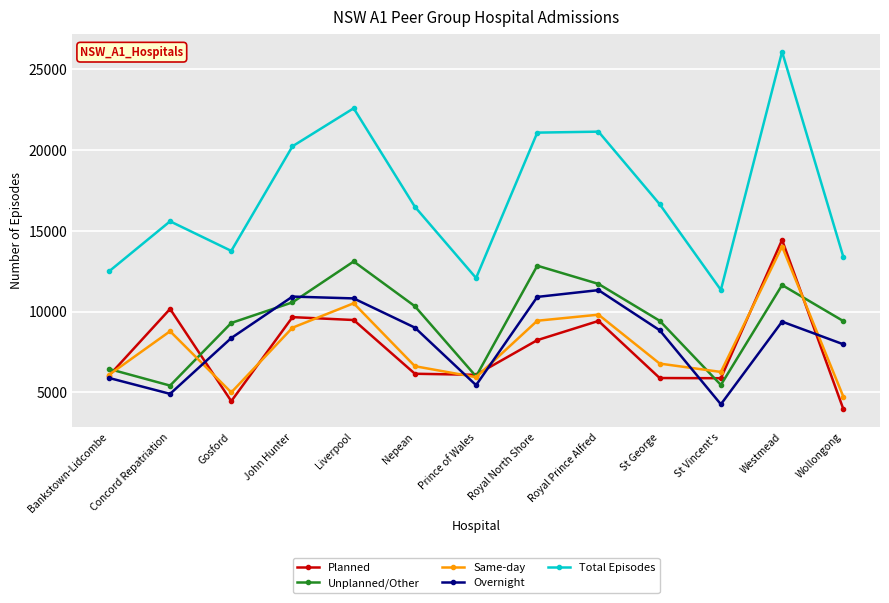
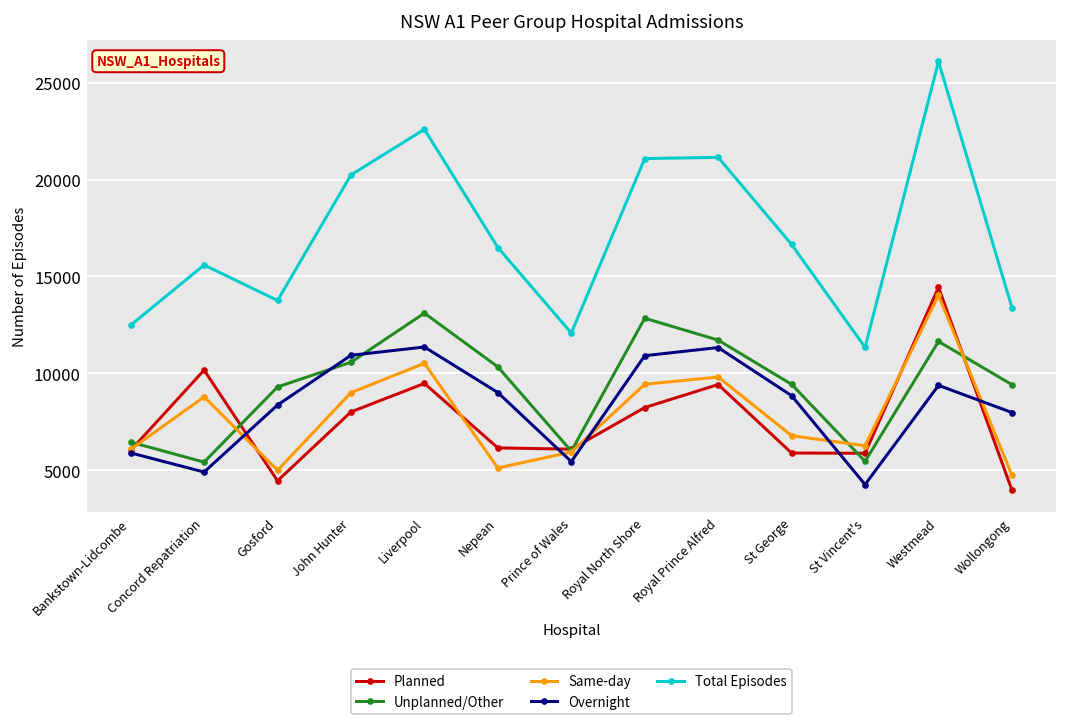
Planned, John Hunter: 9700 -> 8000
Overnight, Liverpool: 10800 -> 11400
Same-day, Nepean: 6600 -> 5100
